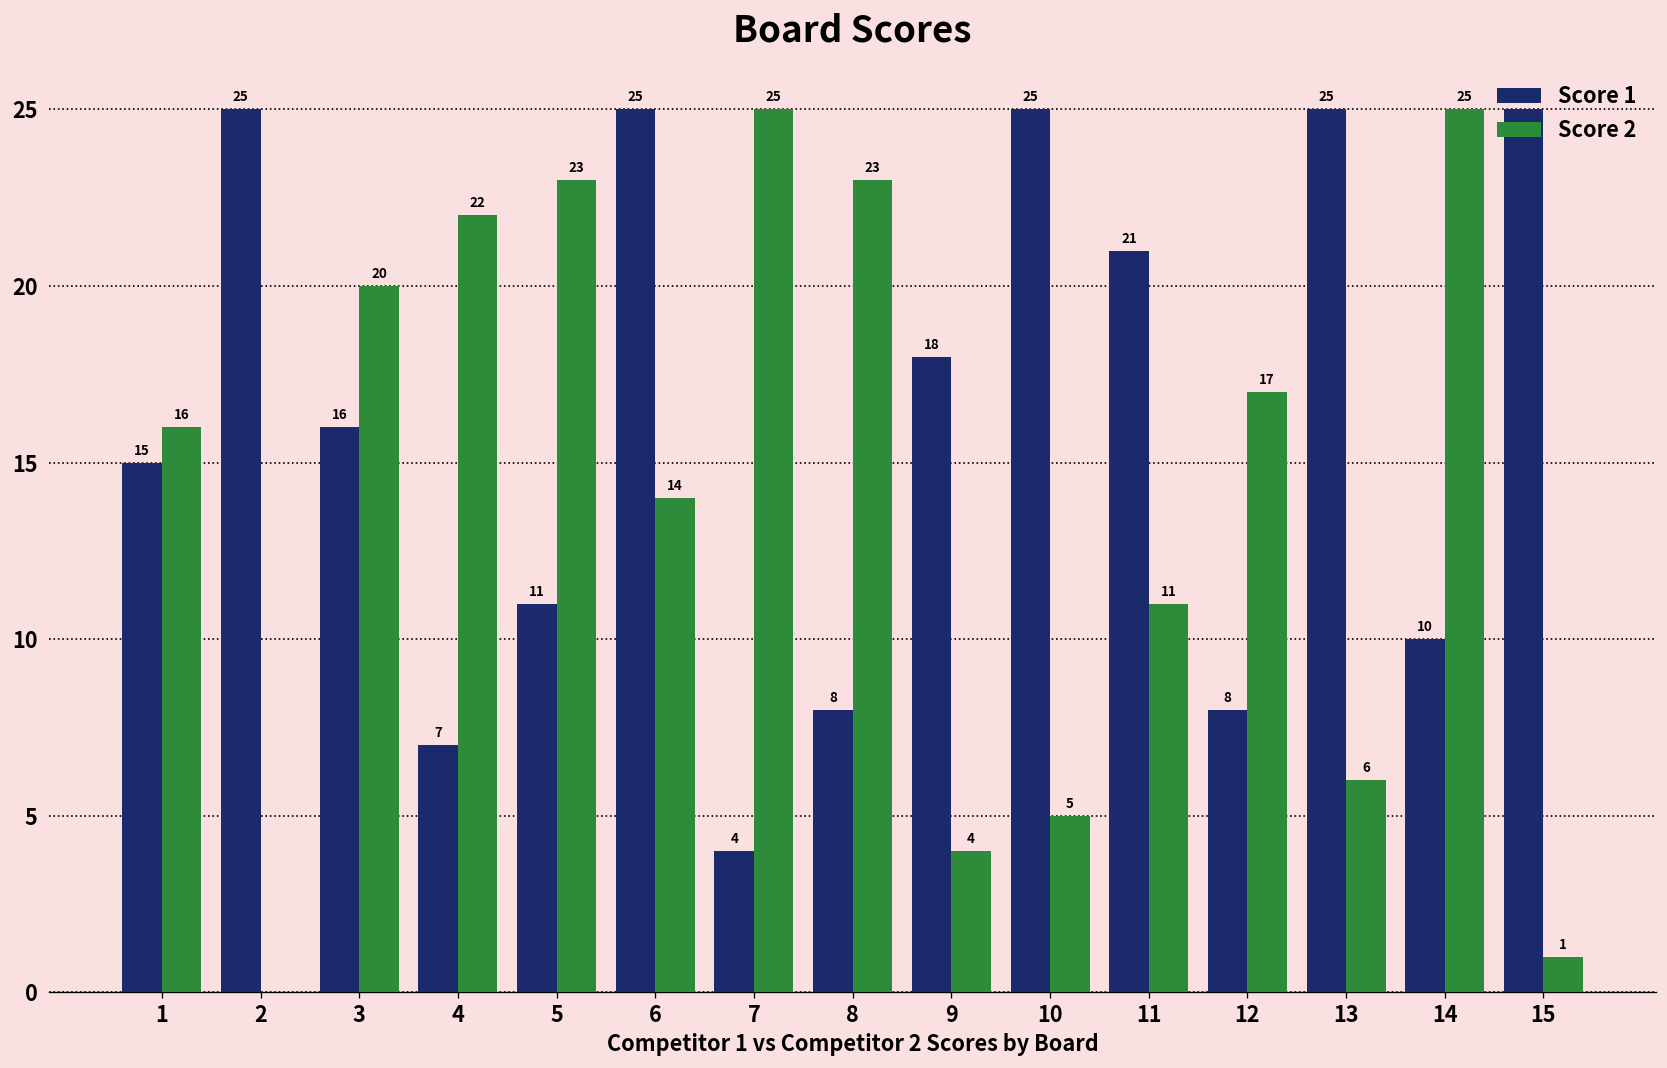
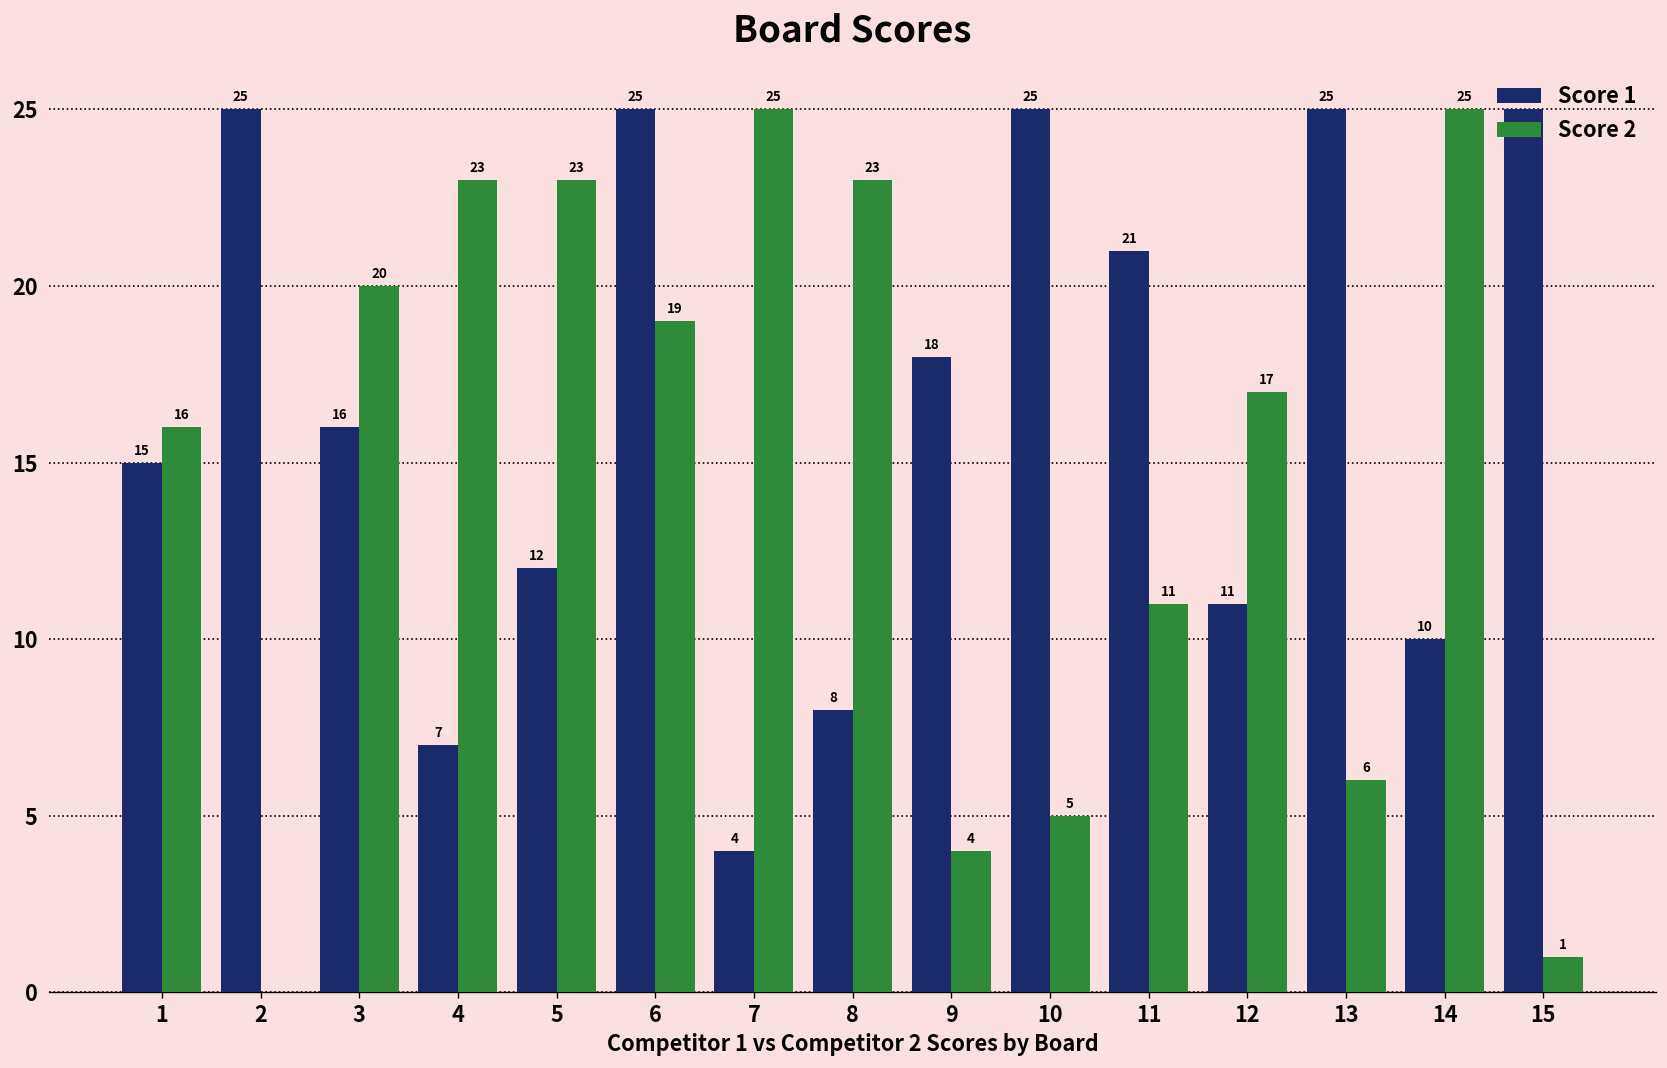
Score 2, 4: 22 -> 23
Score 1, 5: 11 -> 12
Score 2, 6: 14 -> 19
Score 1, 12: 8 -> 11
